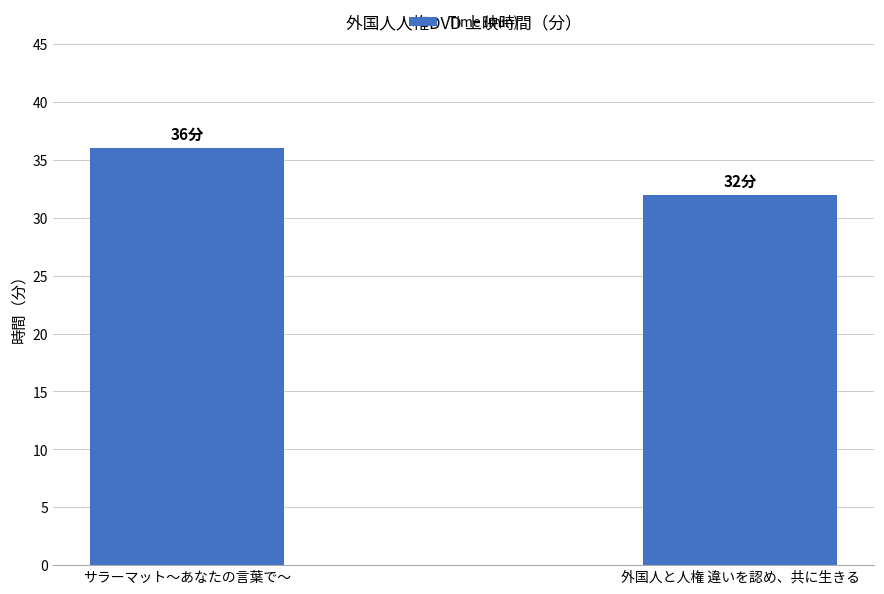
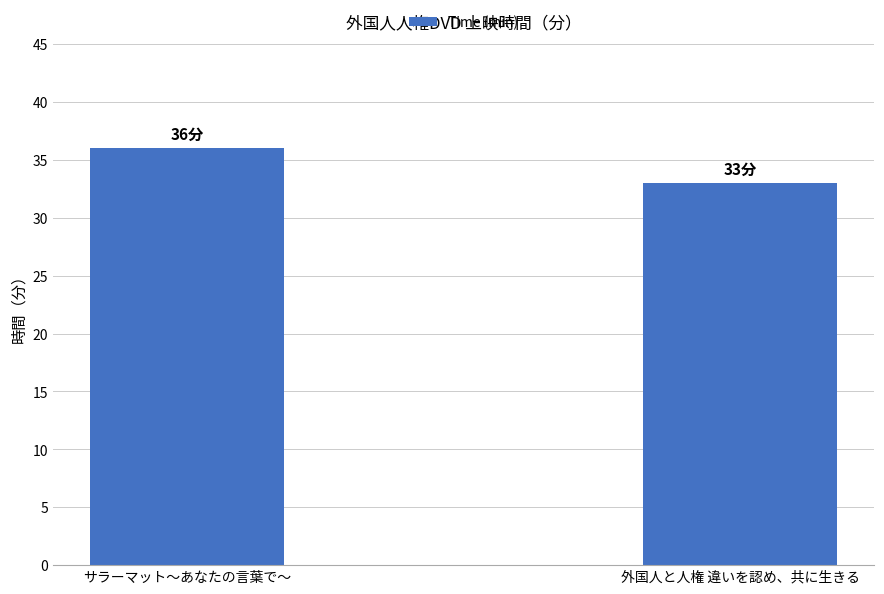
外国人と人権 違いを認め、共に生きる: 32分 -> 33分
